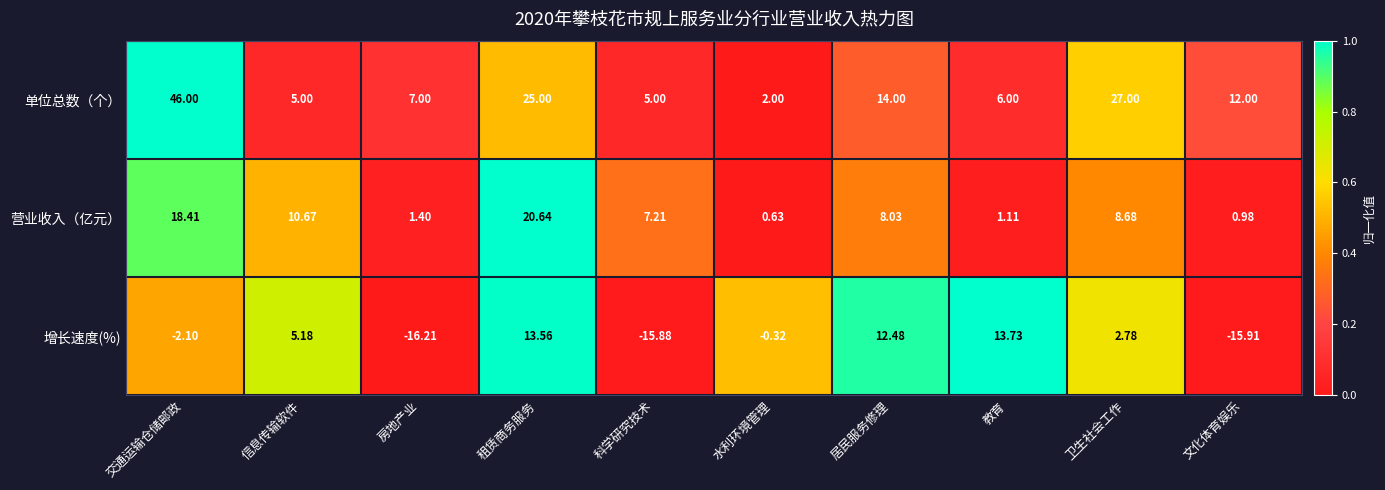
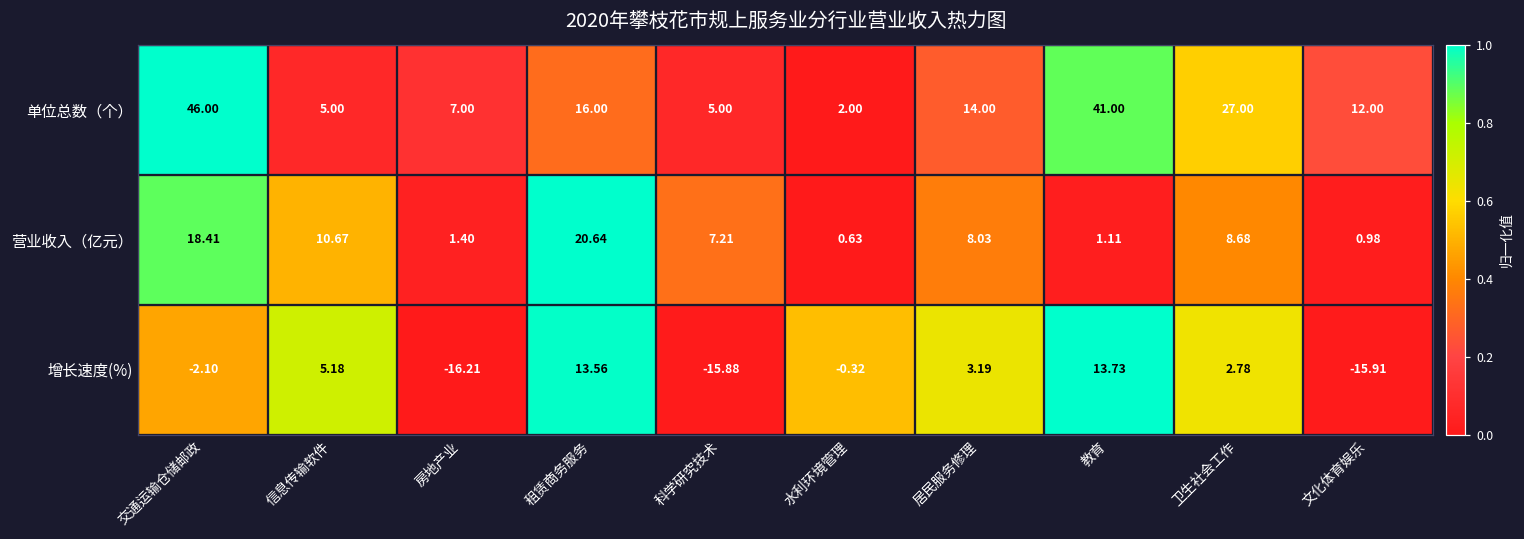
单位总数（个）, 租赁商务服务: 25.00 -> 16.00
单位总数（个）, 教育: 6.00 -> 41.00
增长速度(%), 居民服务修理: 12.48 -> 3.19
